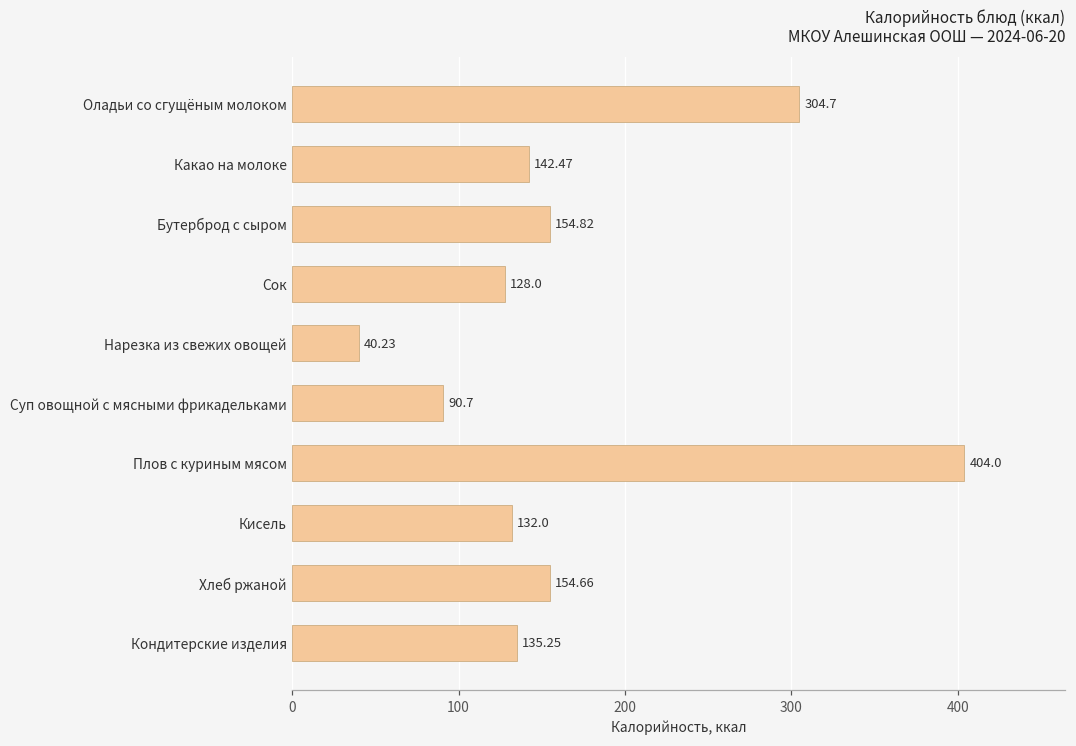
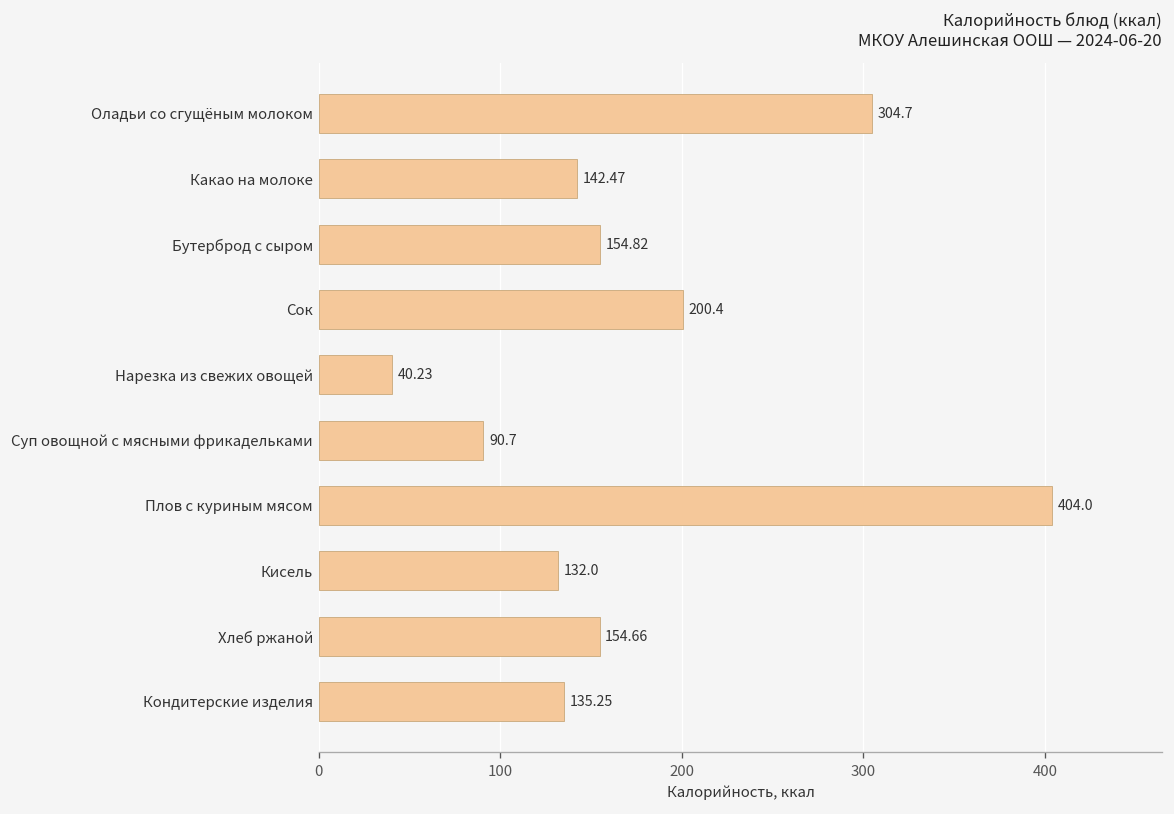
Сок: 128.0 -> 200.4
